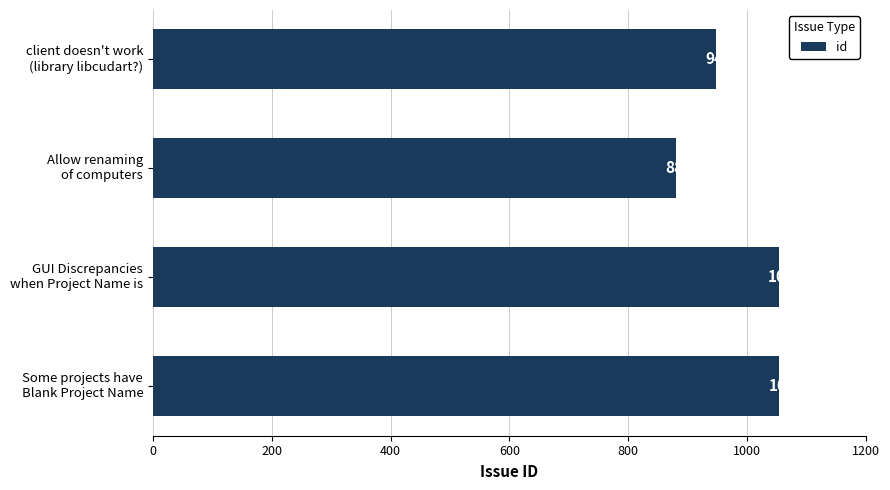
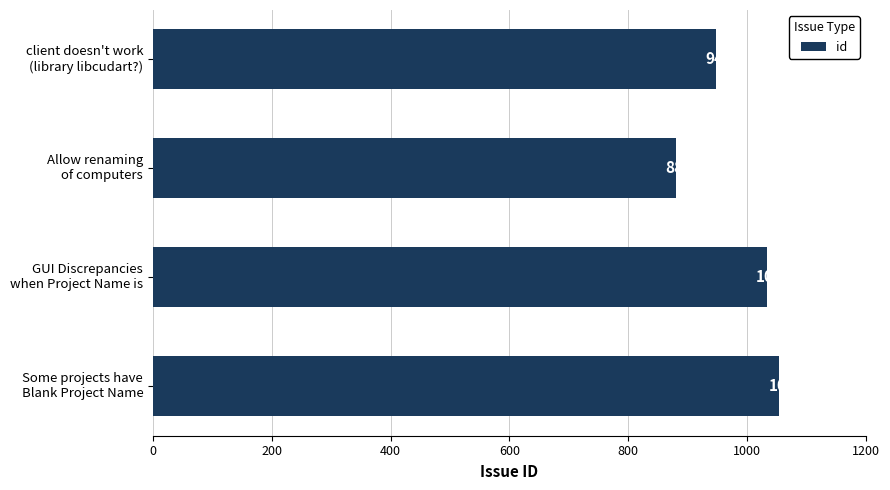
GUI Discrepancies when Project Name is: 1050 -> 1030
